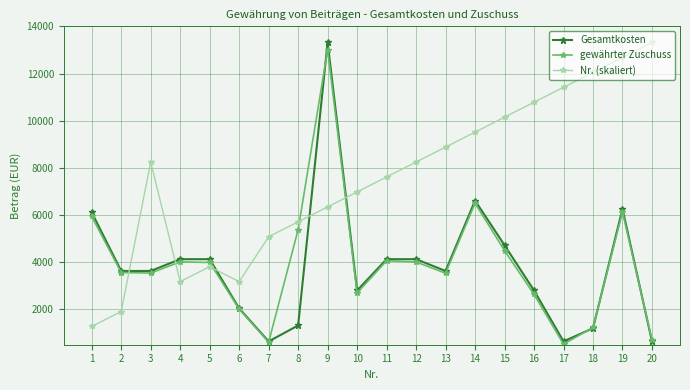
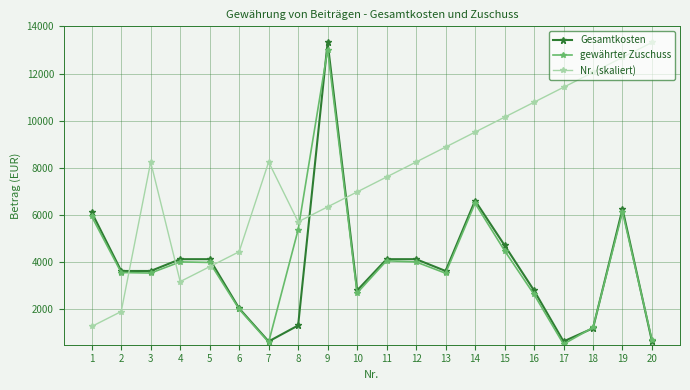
Nr. (skaliert), 6: 3200 -> 4400
Nr. (skaliert), 7: 5100 -> 8200
